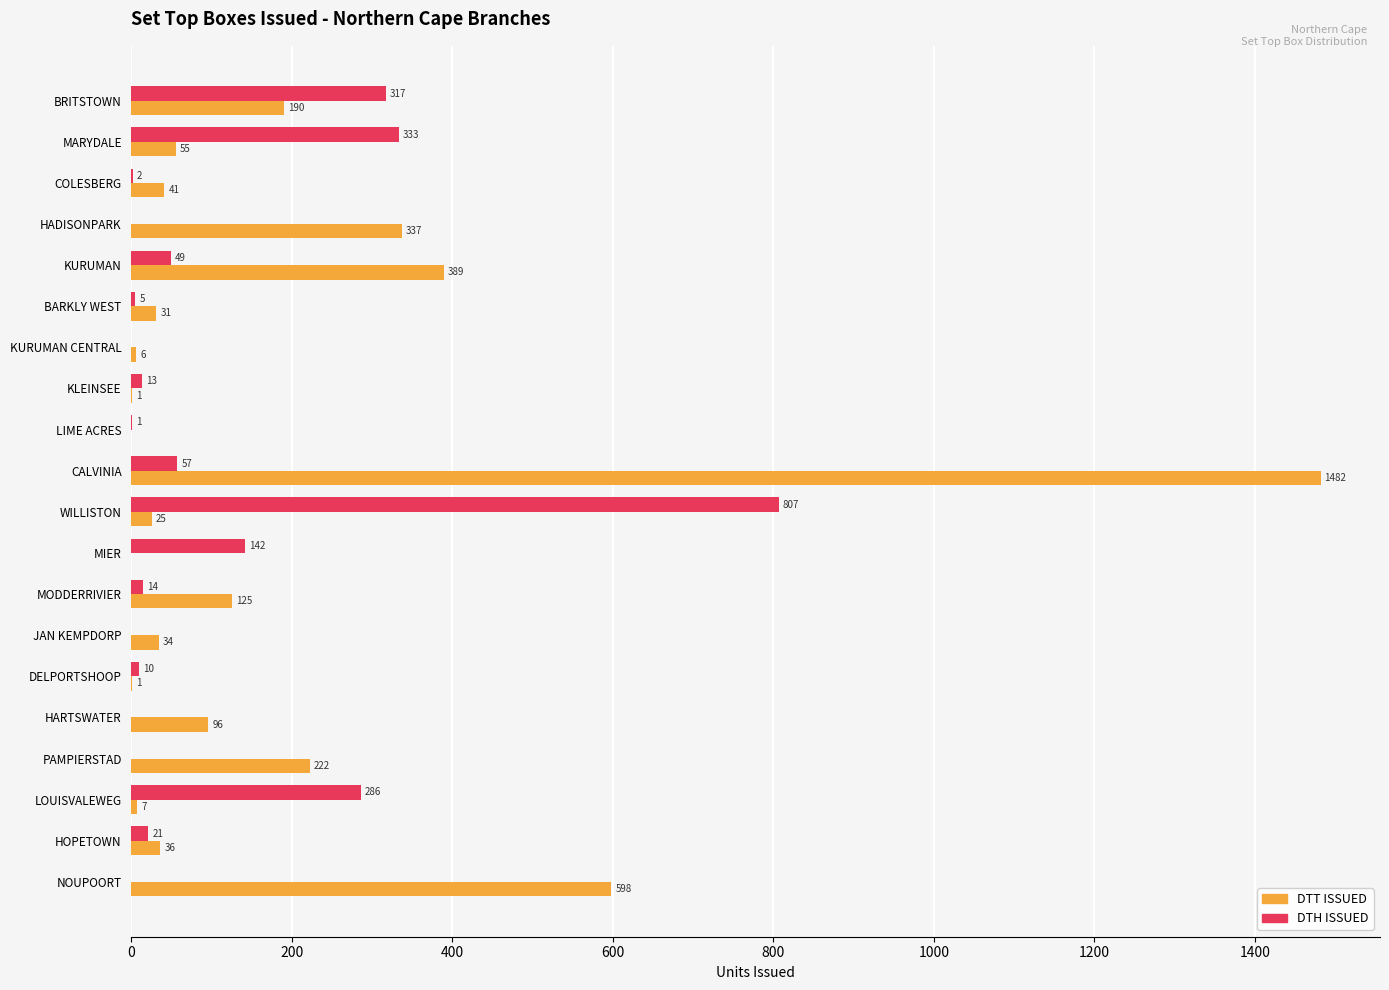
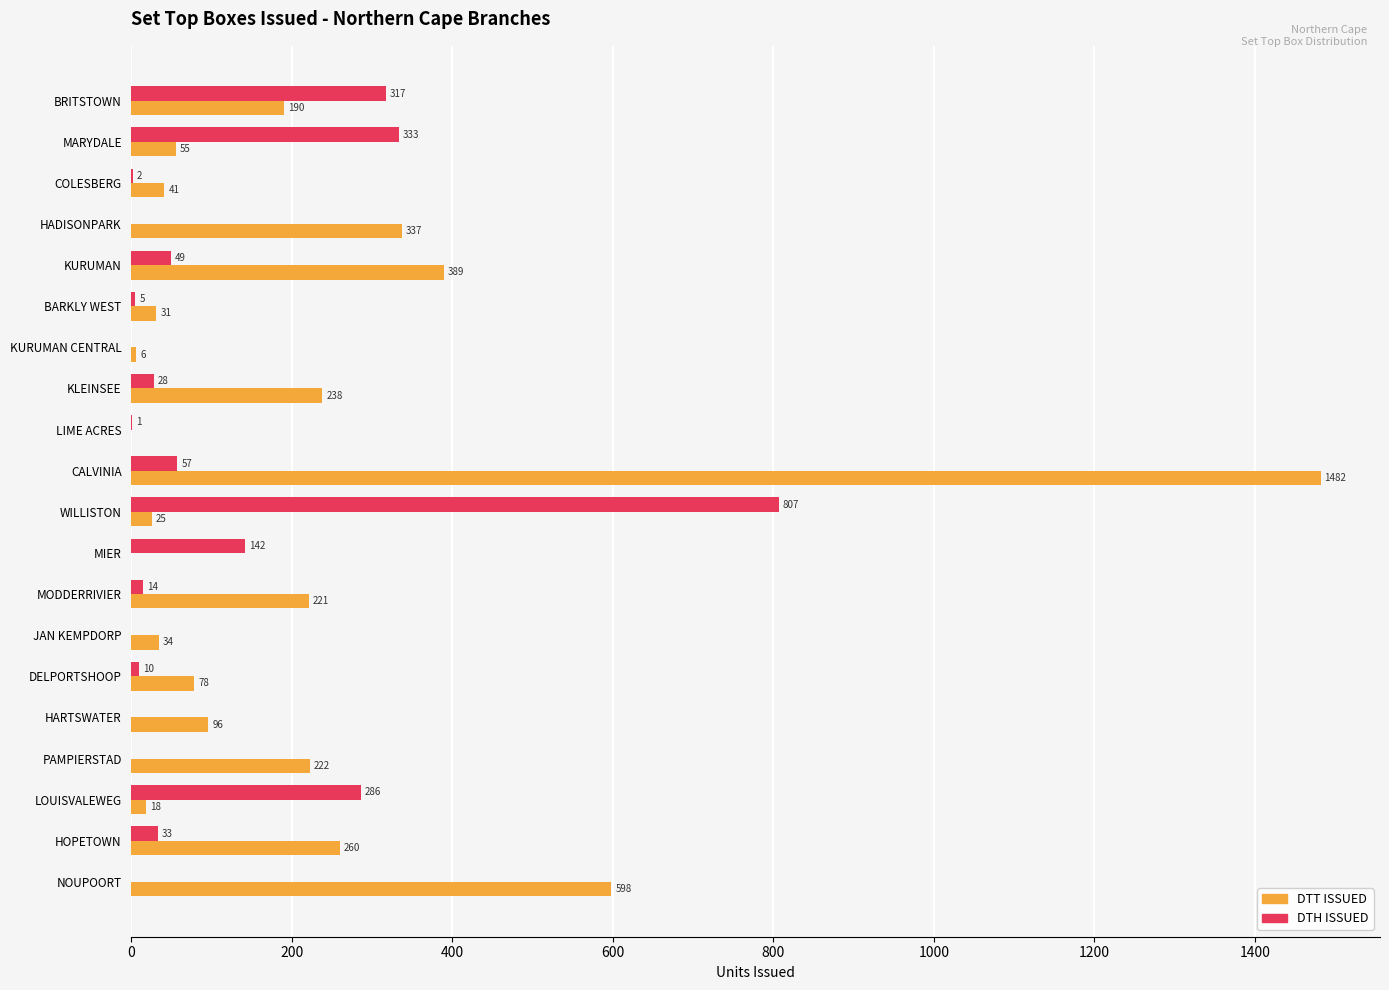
DTH ISSUED, KLEINSEE: 13 -> 28
DTT ISSUED, KLEINSEE: 1 -> 238
DTT ISSUED, MODDERRIVIER: 125 -> 221
DTT ISSUED, DELPORTSHOOP: 1 -> 78
DTT ISSUED, LOUISVALEWEG: 7 -> 18
DTH ISSUED, HOPETOWN: 21 -> 33
DTT ISSUED, HOPETOWN: 36 -> 260
